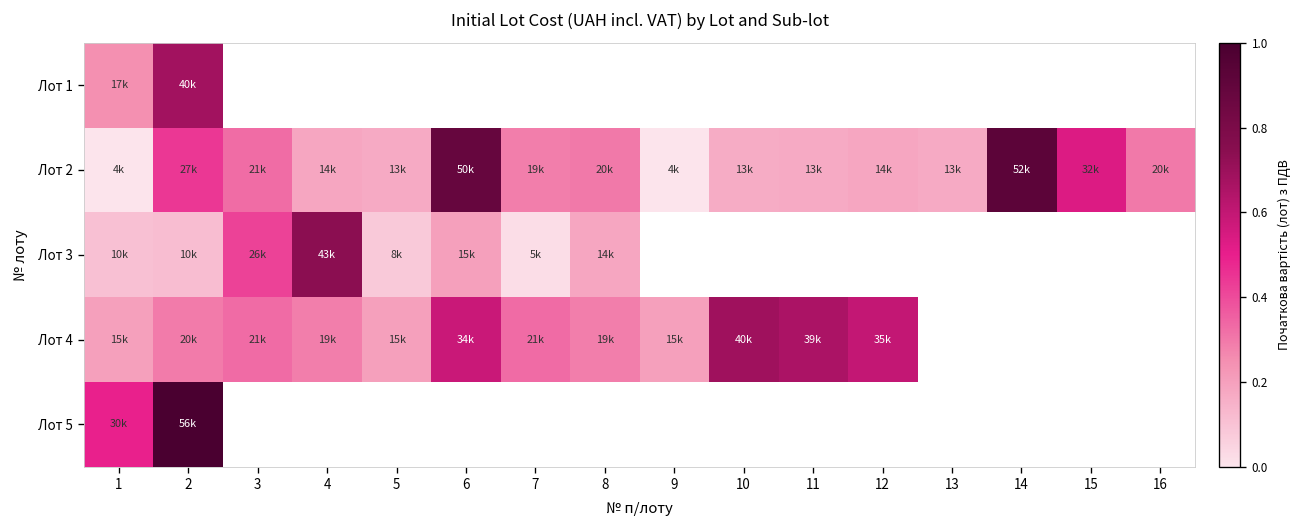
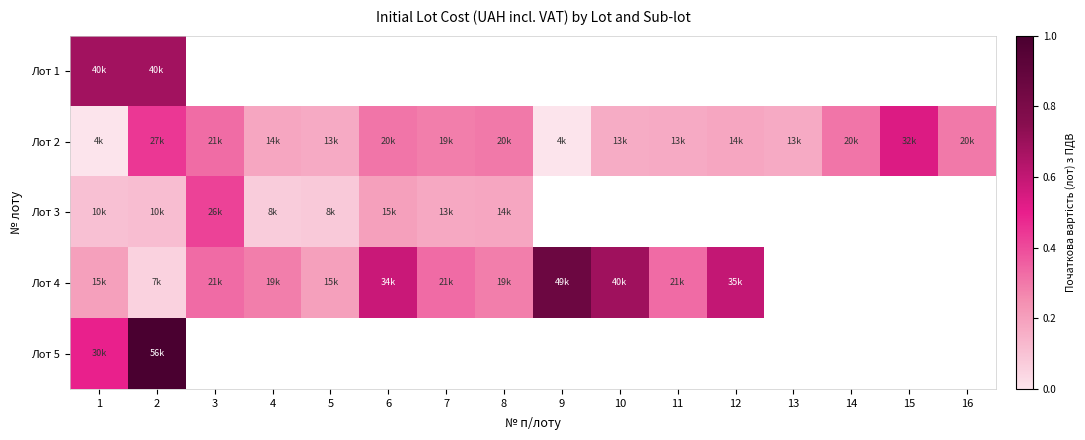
Лот 1, 1: 17k -> 40k
Лот 2, 6: 50k -> 20k
Лот 2, 14: 52k -> 20k
Лот 3, 4: 43k -> 8k
Лот 3, 7: 5k -> 13k
Лот 4, 2: 20k -> 7k
Лот 4, 9: 15k -> 49k
Лот 4, 11: 39k -> 21k
